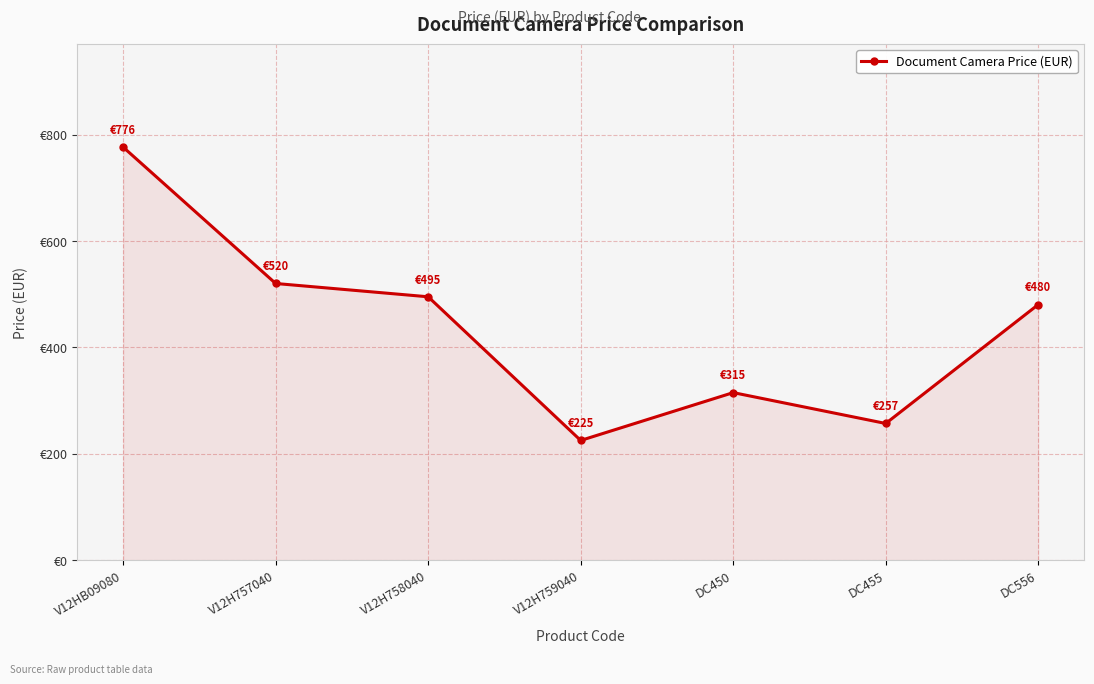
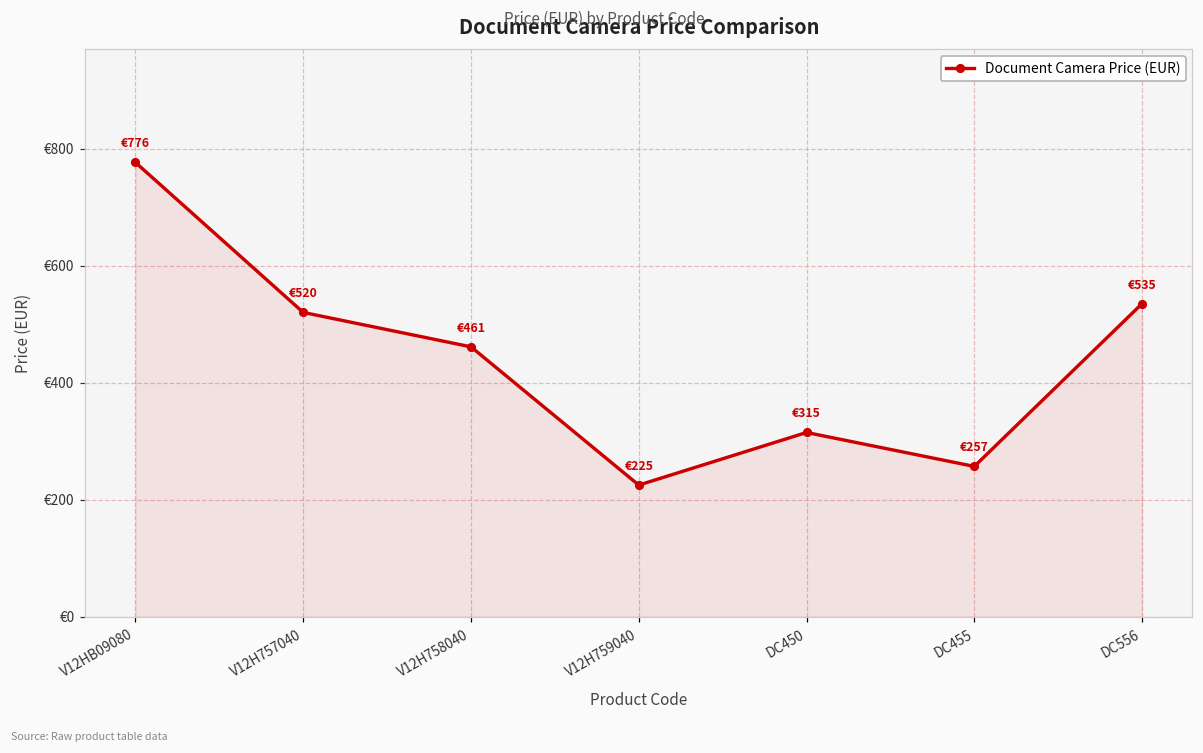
V12H758040: €495 -> €461
DC556: €480 -> €535
